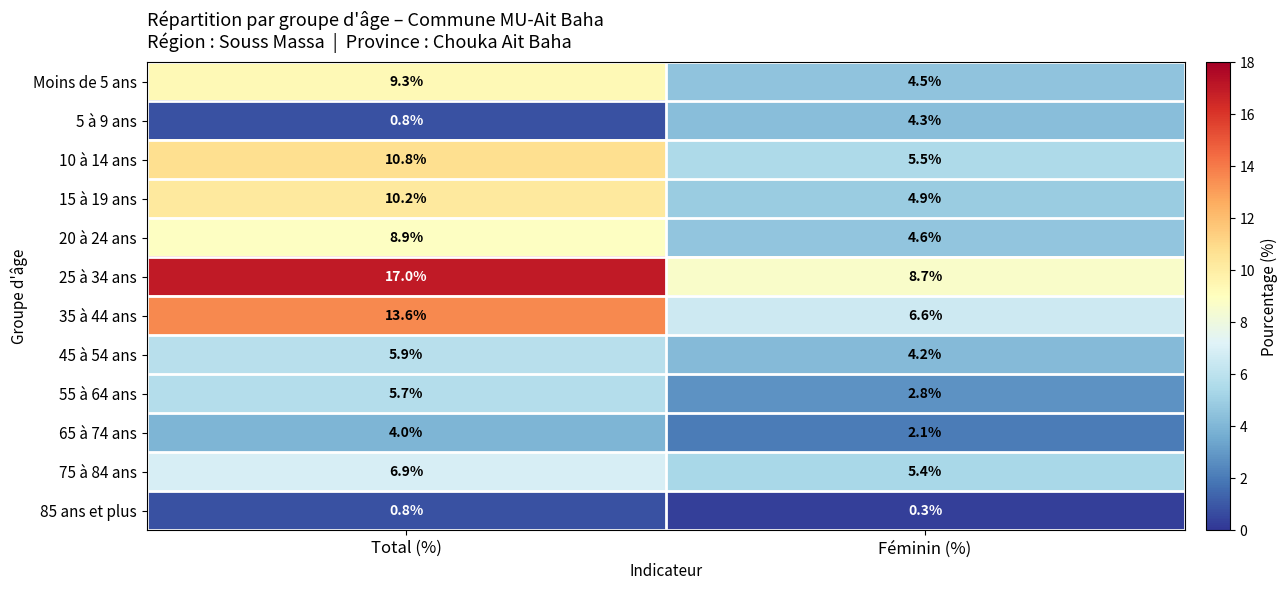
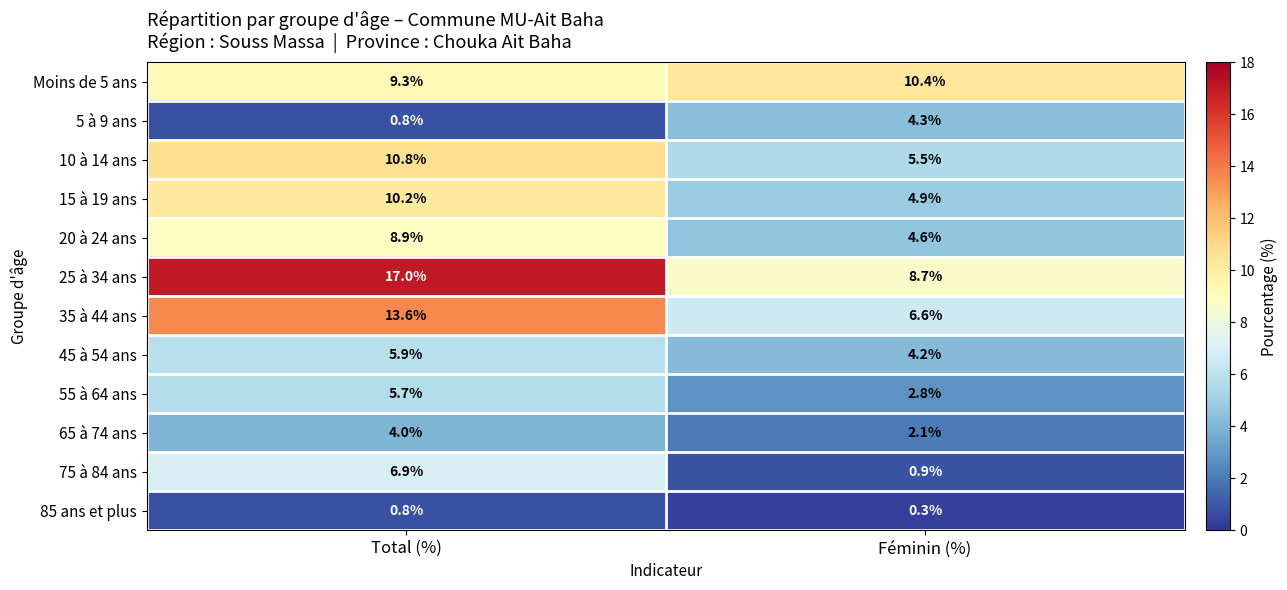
Moins de 5 ans, Féminin (%): 4.5% -> 10.4%
75 à 84 ans, Féminin (%): 5.4% -> 0.9%
